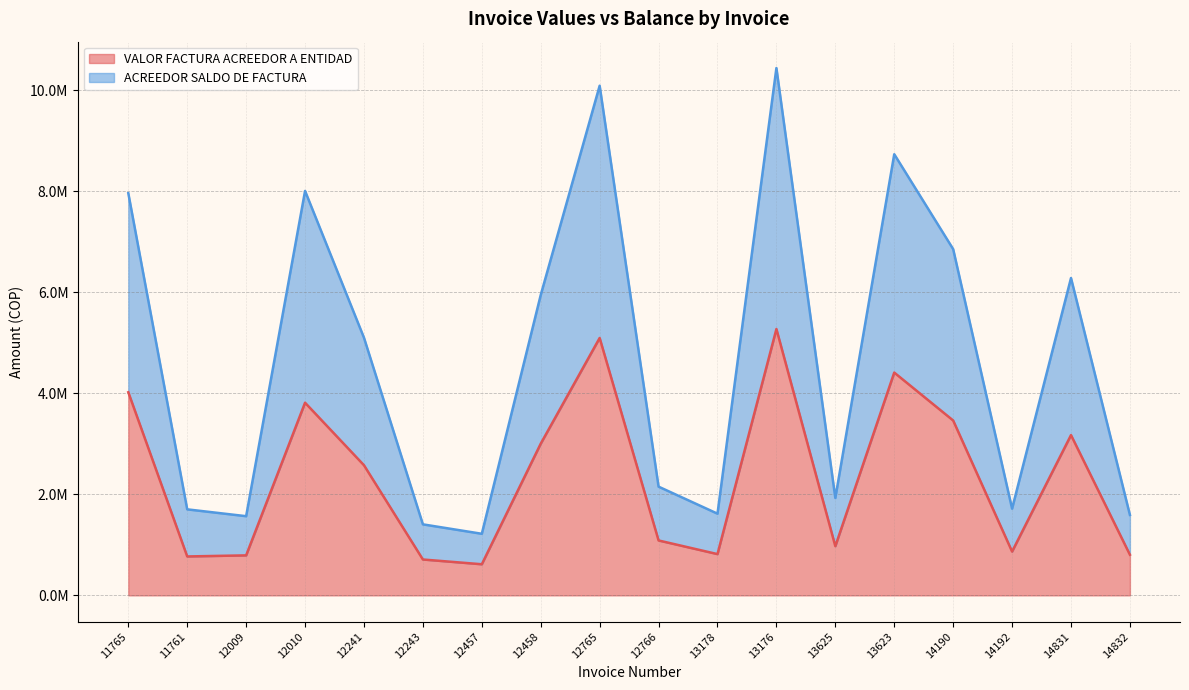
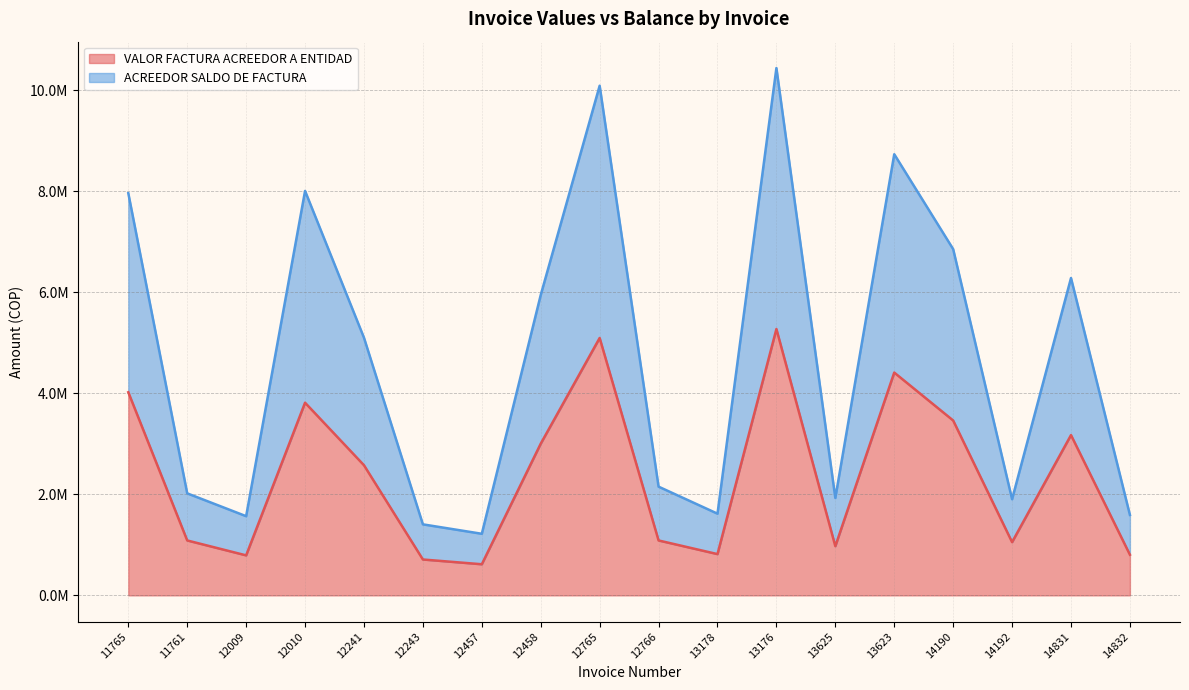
VALOR FACTURA ACREEDOR A ENTIDAD, 11761: 800000 -> 1100000
VALOR FACTURA ACREEDOR A ENTIDAD, 14192: 900000 -> 1100000
